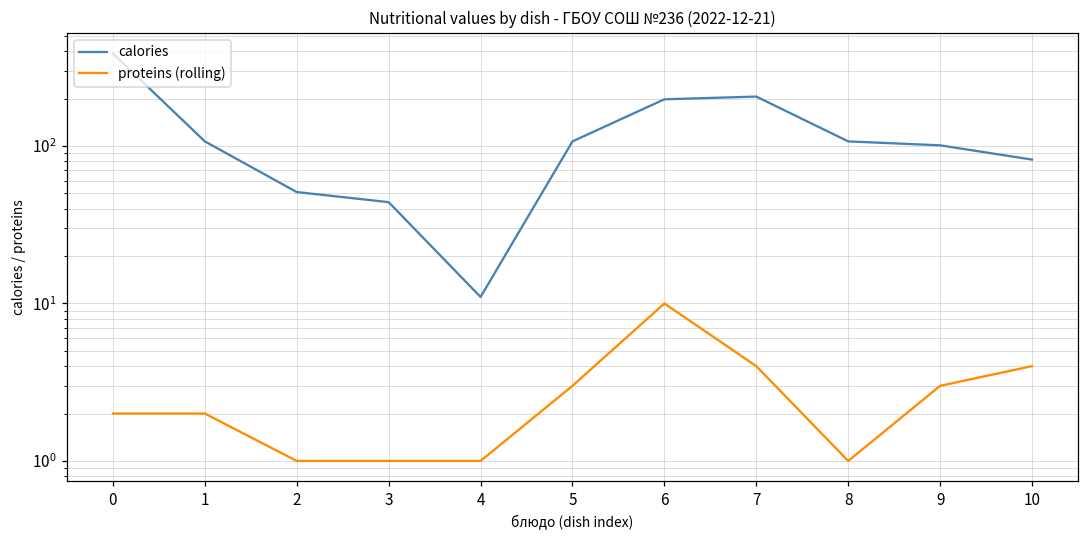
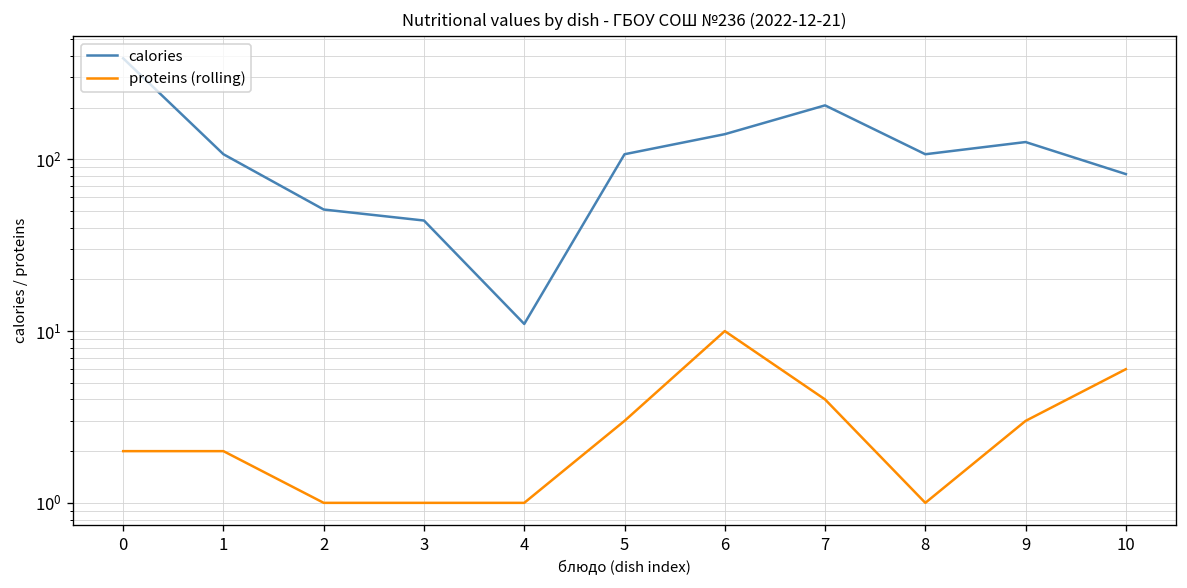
calories, 6: 200 -> 140
calories, 9: 100 -> 130
proteins (rolling), 10: 4 -> 6
